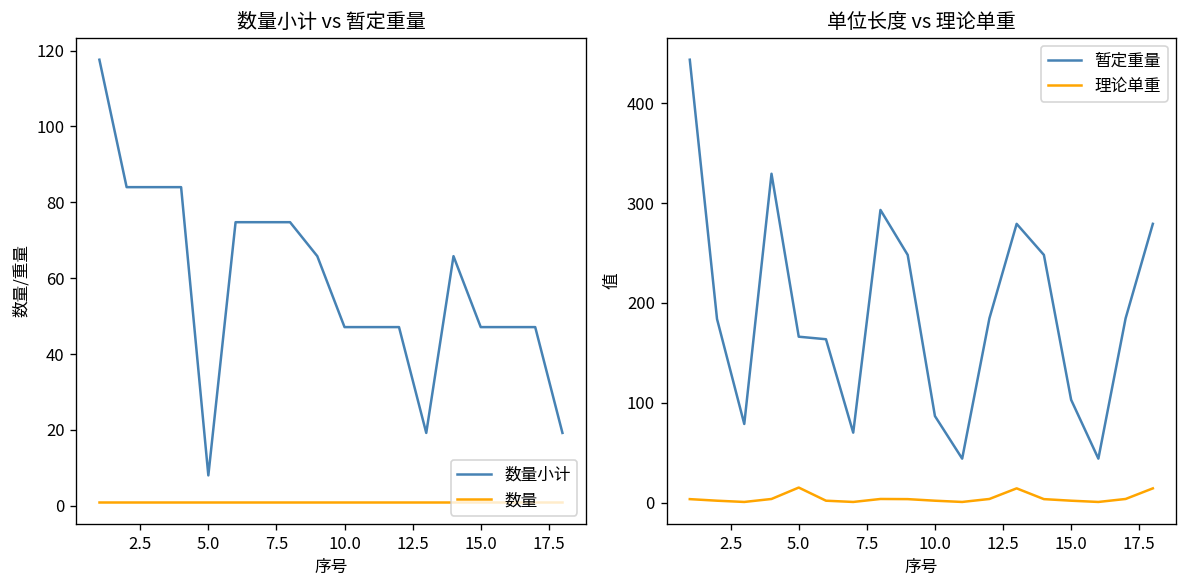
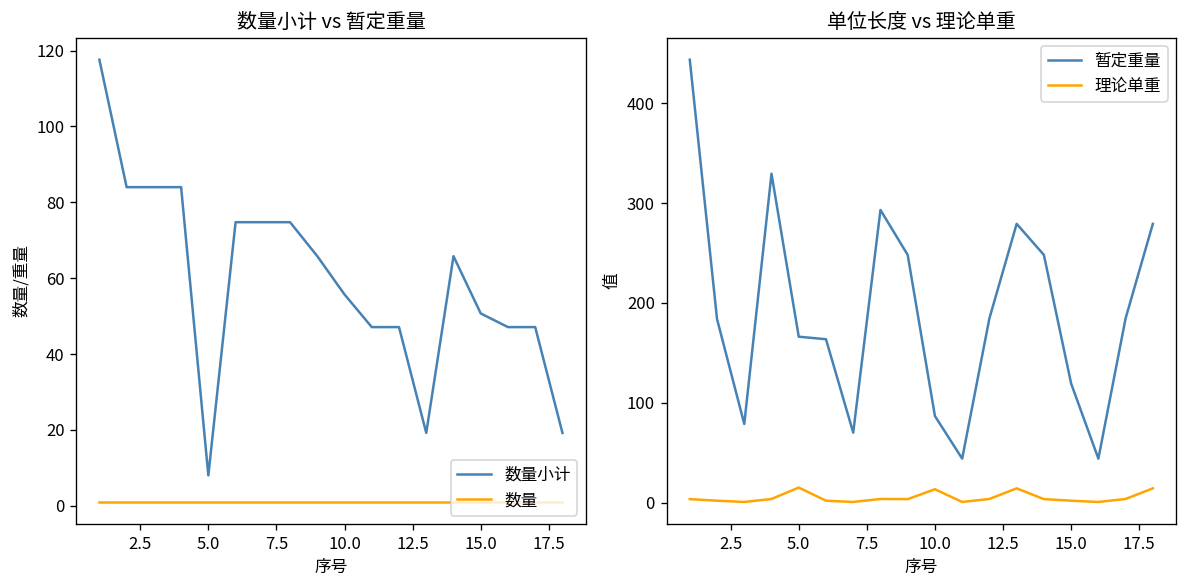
数量小计 vs 暂定重量, 数量小计, 10.0: 47 -> 56
数量小计 vs 暂定重量, 数量小计, 15.0: 47 -> 51
单位长度 vs 理论单重, 理论单重, 10.0: 0 -> 10
单位长度 vs 理论单重, 暂定重量, 15.0: 100 -> 120
